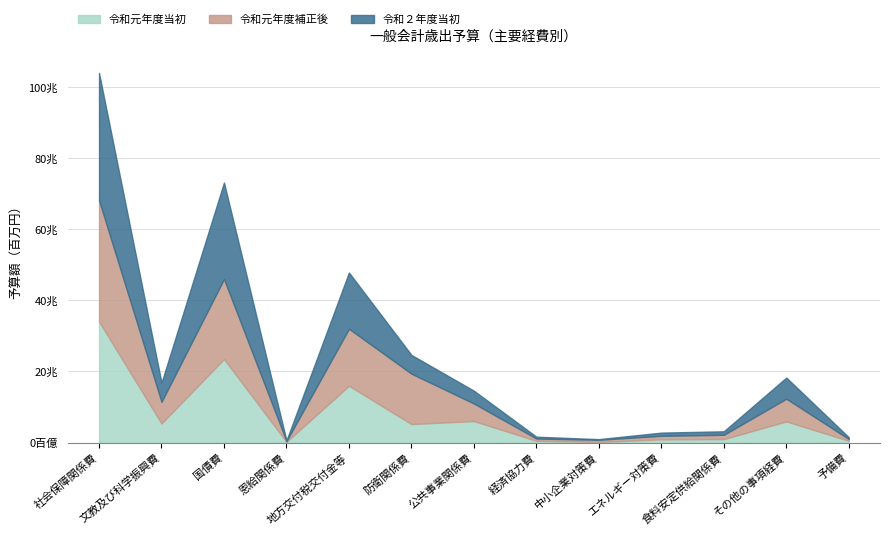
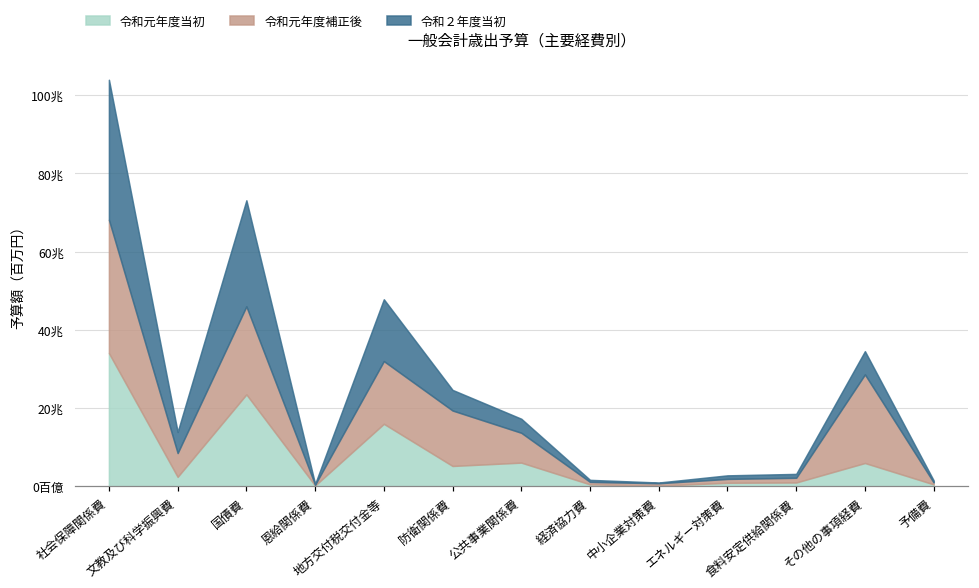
令和元年度当初, 文教及び科学振興費: 5兆 -> 2兆
令和元年度補正後, 公共事業関係費: 5兆 -> 8兆
令和元年度補正後, その他の事項経費: 6兆 -> 23兆
